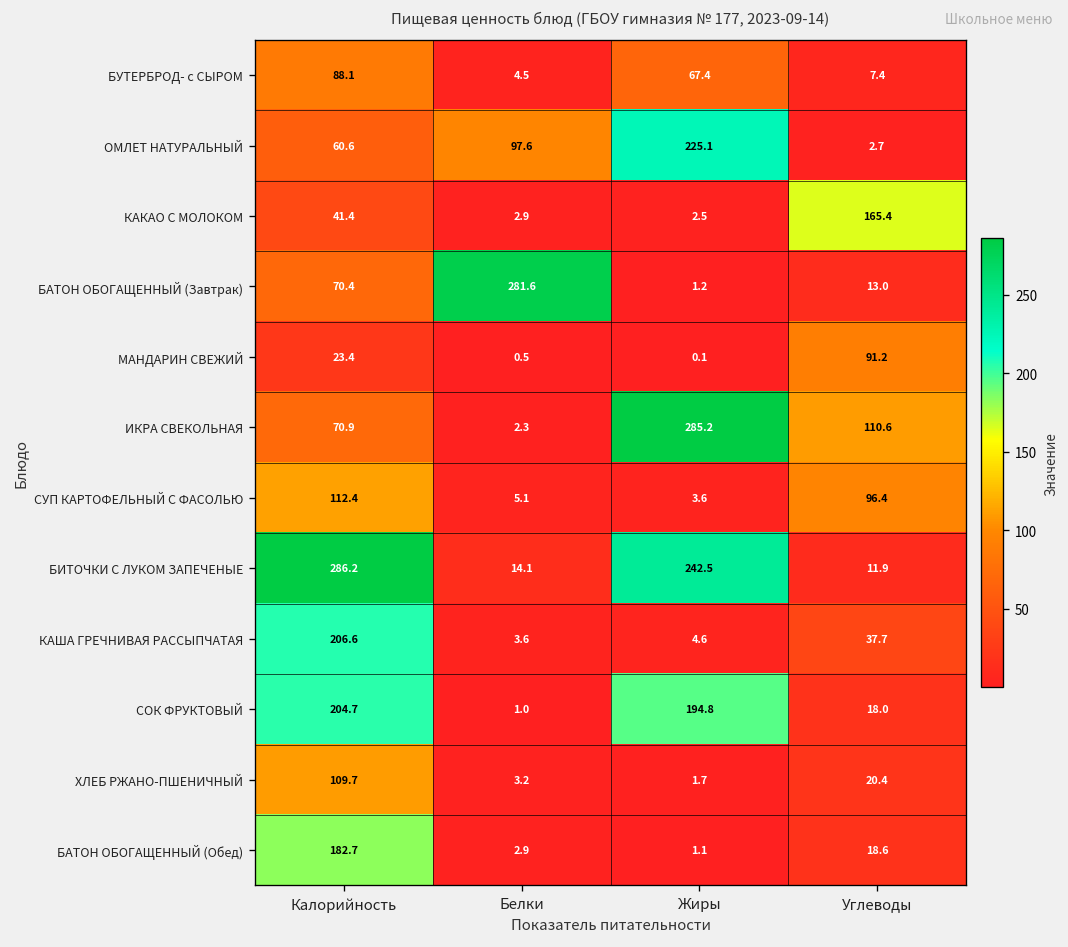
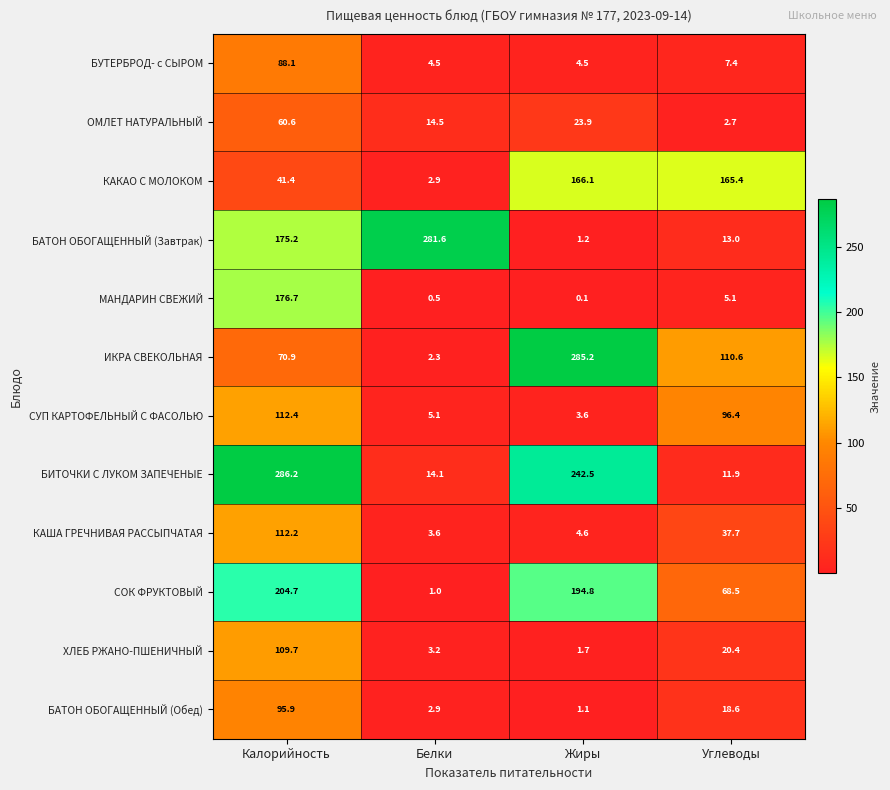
БУТЕРБРОД- с СЫРОМ, Жиры: 67.4 -> 4.5
ОМЛЕТ НАТУРАЛЬНЫЙ, Белки: 97.6 -> 14.5
ОМЛЕТ НАТУРАЛЬНЫЙ, Жиры: 225.1 -> 23.9
КАКАО С МОЛОКОМ, Жиры: 2.5 -> 166.1
БАТОН ОБОГАЩЕННЫЙ (Завтрак), Калорийность: 70.4 -> 175.2
МАНДАРИН СВЕЖИЙ, Калорийность: 23.4 -> 176.7
МАНДАРИН СВЕЖИЙ, Углеводы: 91.2 -> 5.1
КАША ГРЕЧНИВАЯ РАССЫПЧАТАЯ, Калорийность: 206.6 -> 112.2
СОК ФРУКТОВЫЙ, Углеводы: 18.0 -> 68.5
БАТОН ОБОГАЩЕННЫЙ (Обед), Калорийность: 182.7 -> 95.9
